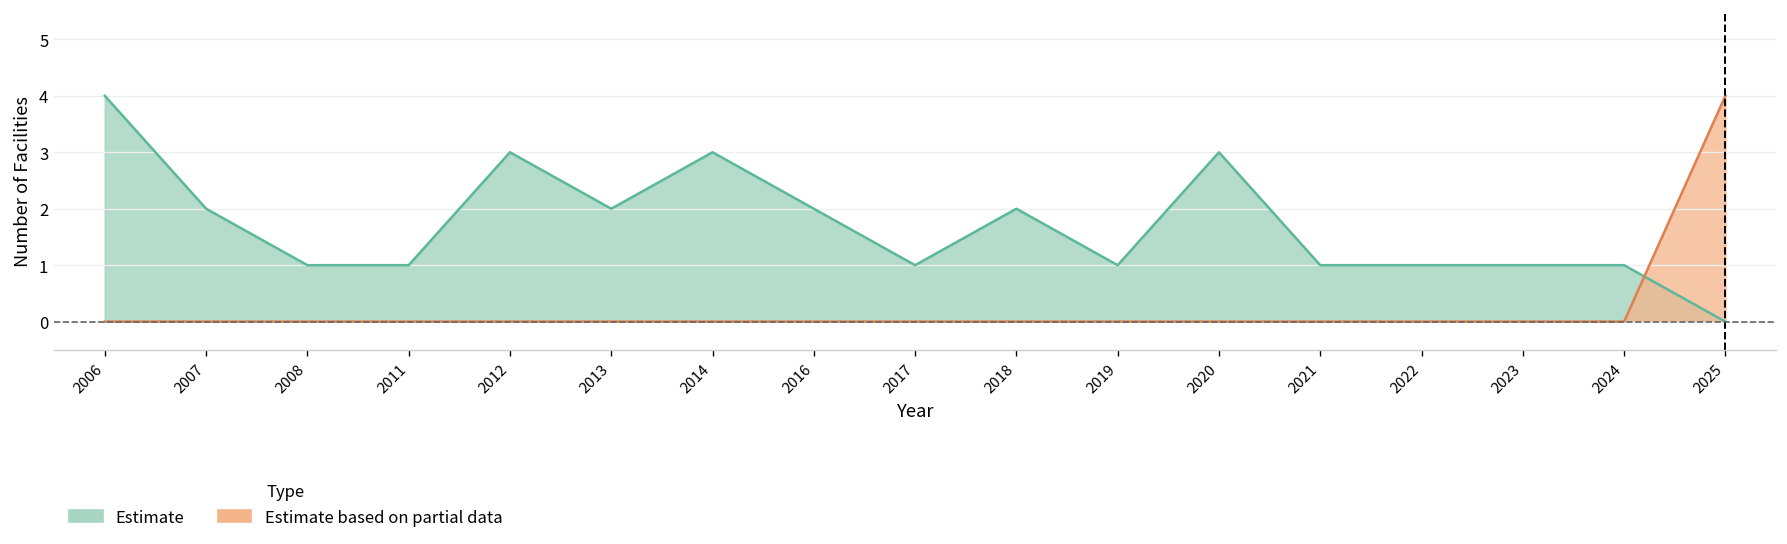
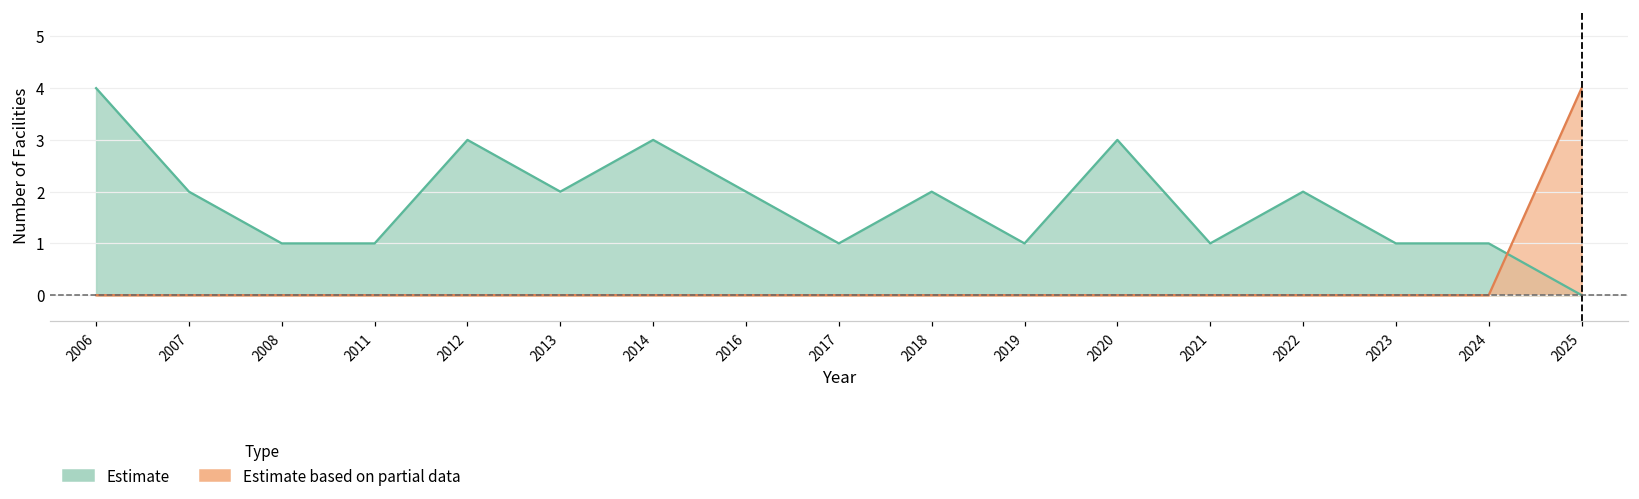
Estimate, 2022: 1 -> 2
